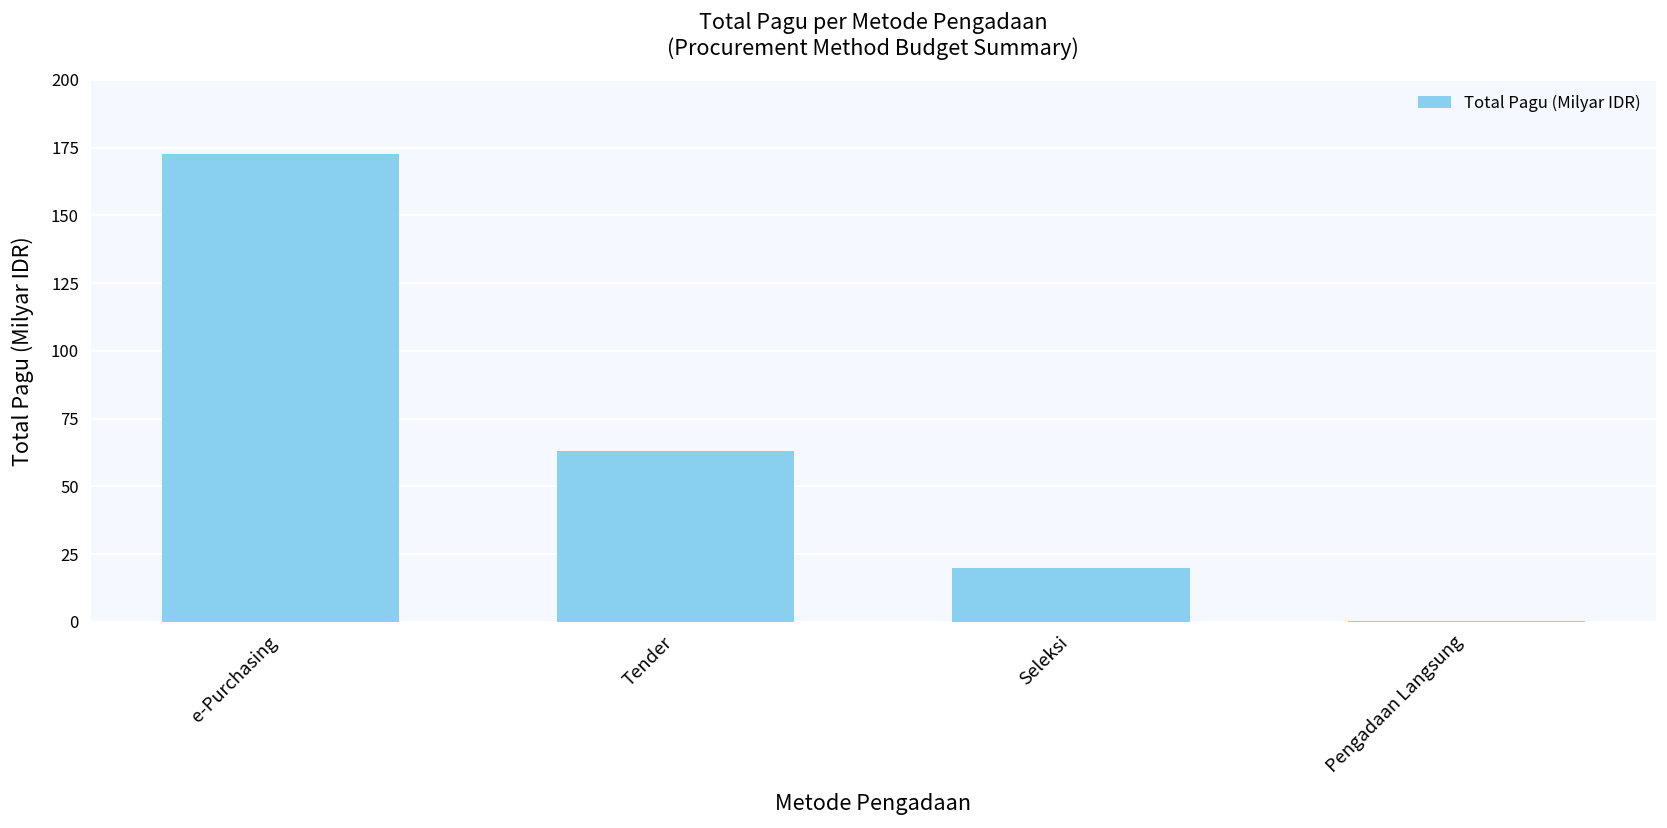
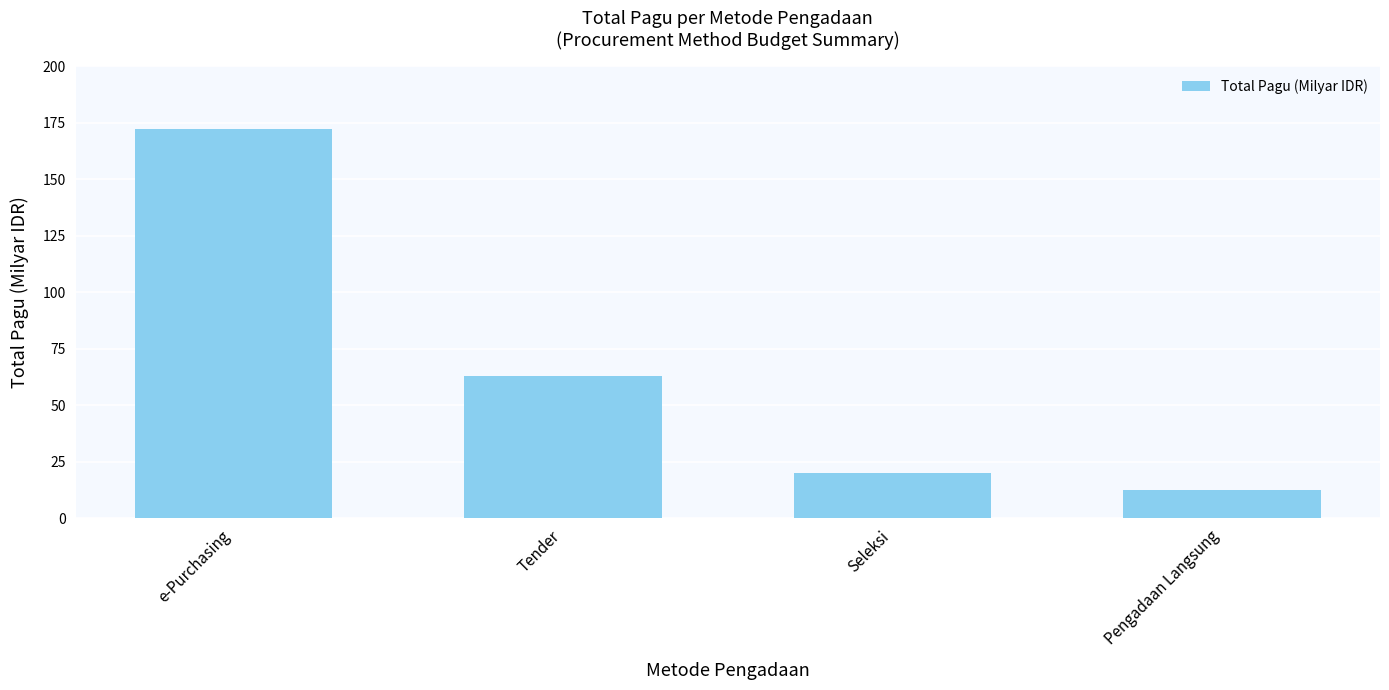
Pengadaan Langsung: 0 -> 13
